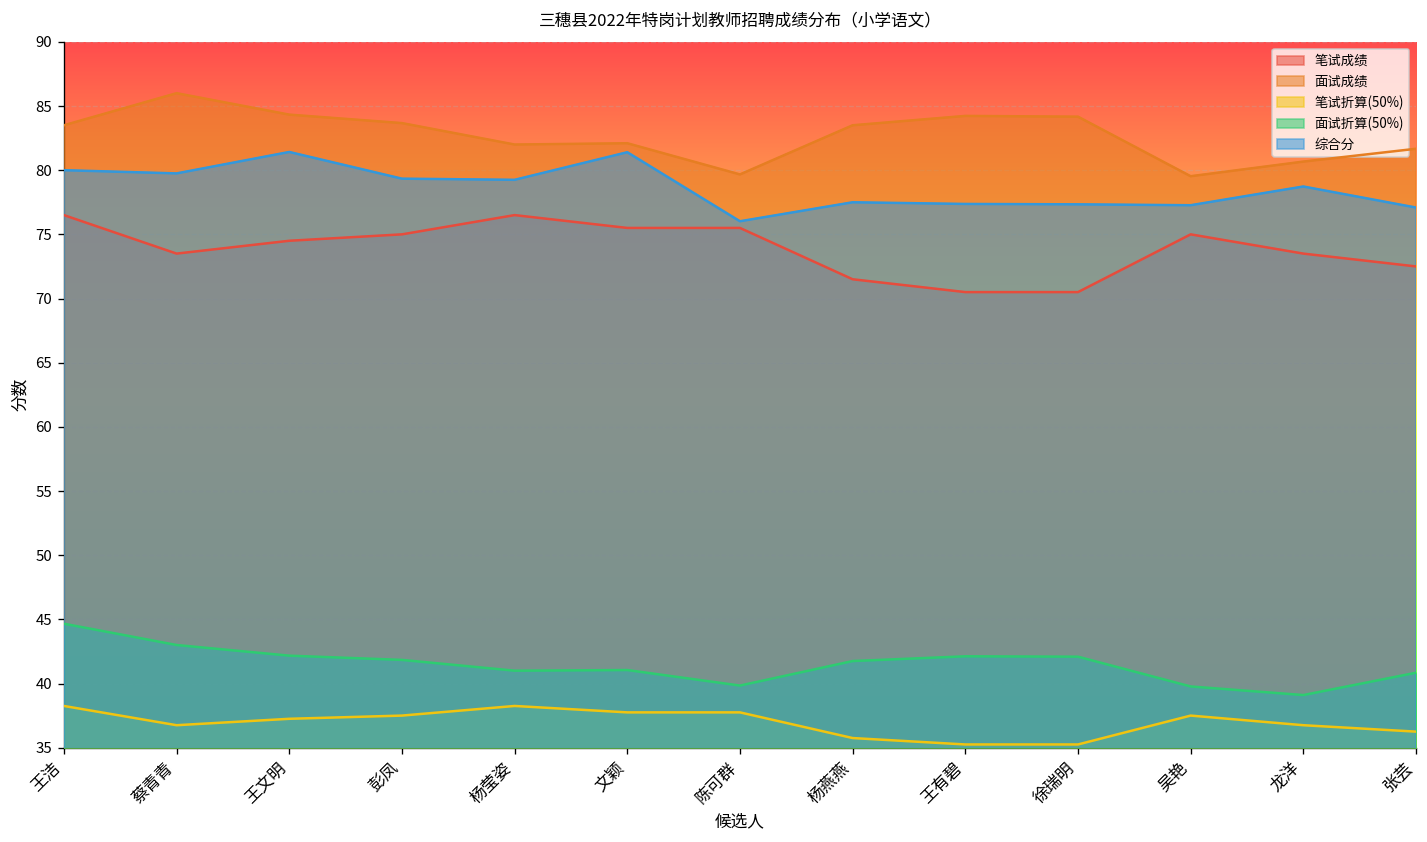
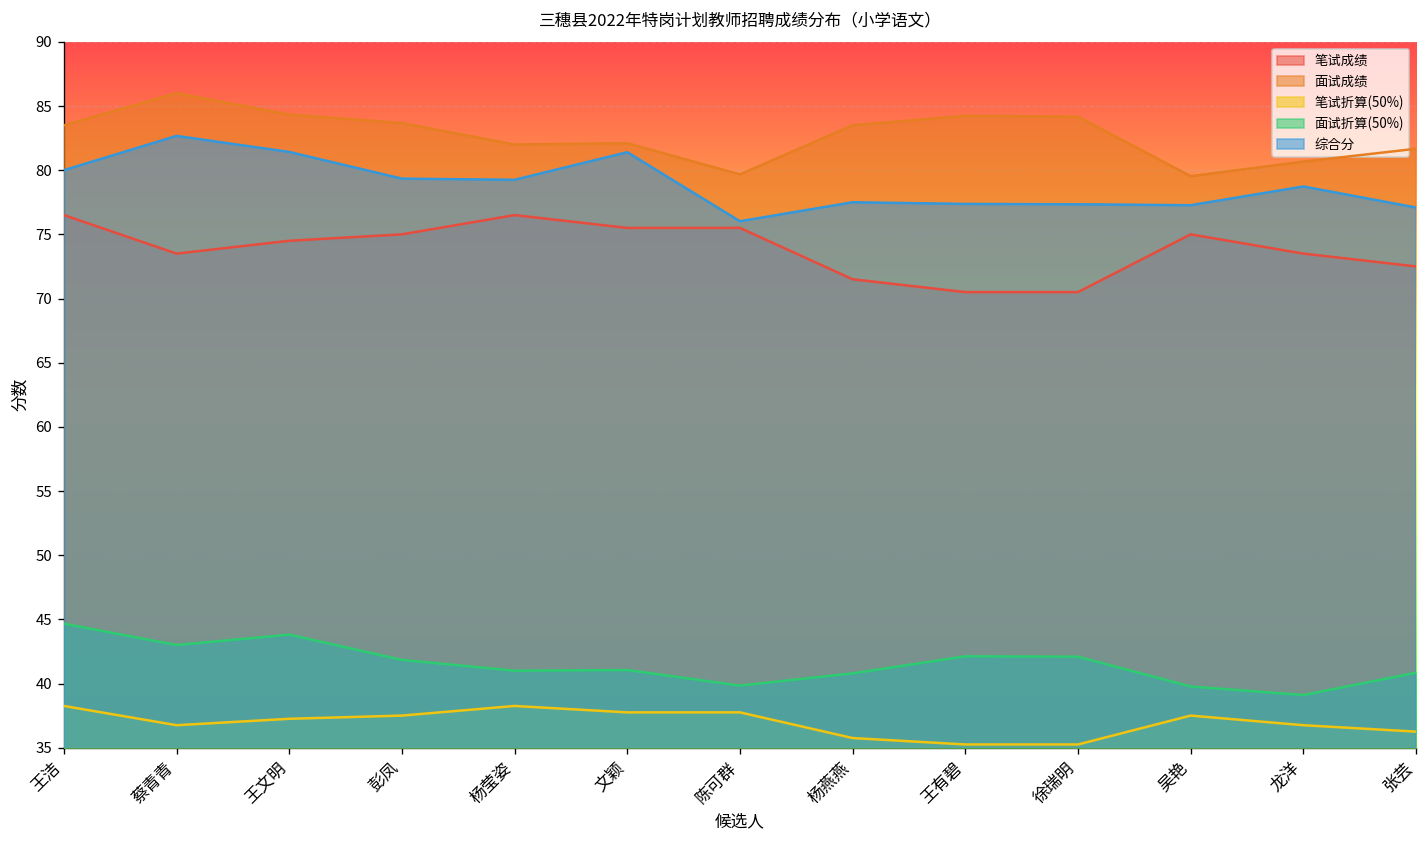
综合分, 蔡青青: 79.8 -> 82.7
面试折算(50%), 王文明: 42.2 -> 43.8
面试折算(50%), 杨燕燕: 41.8 -> 40.8
